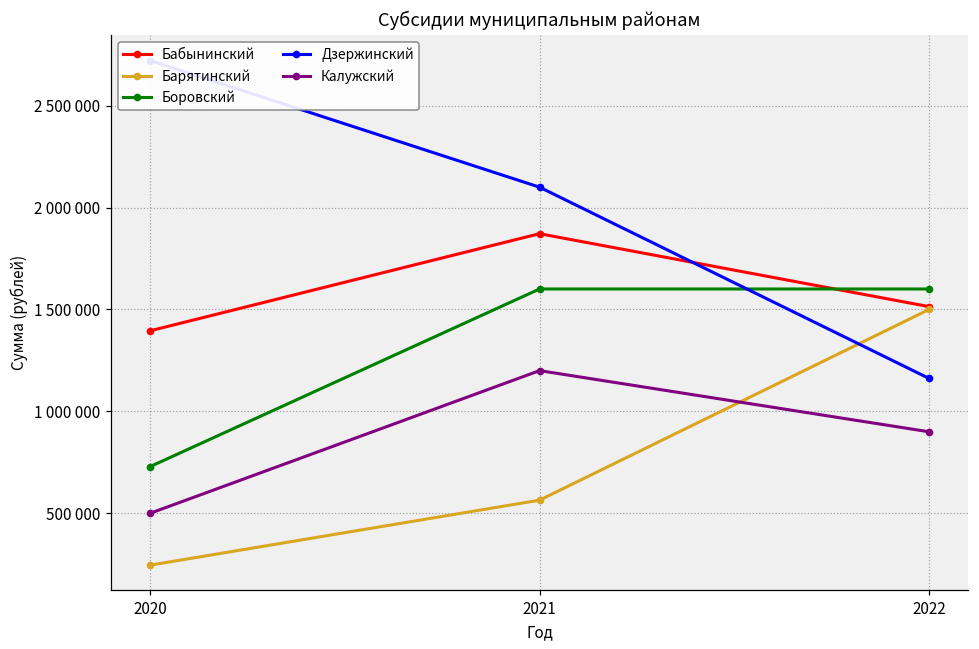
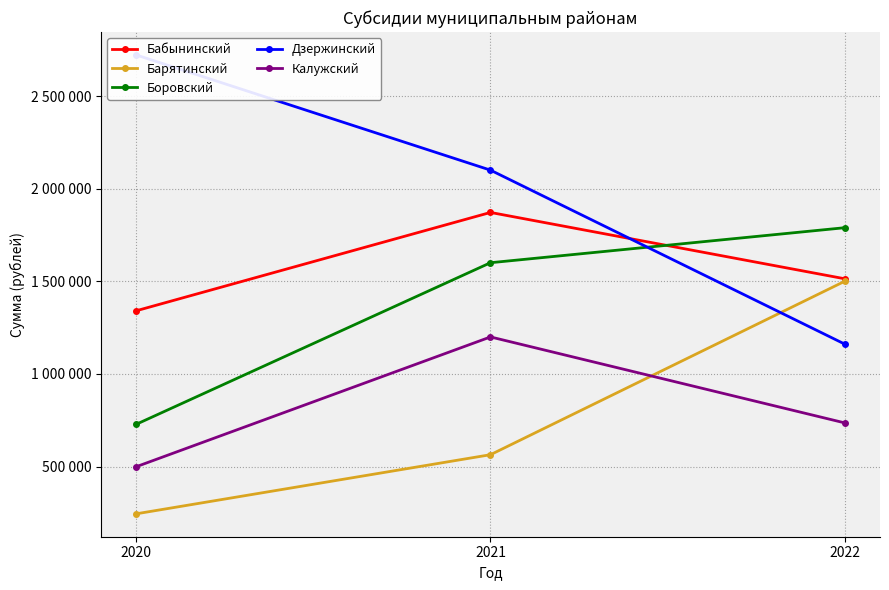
Бабынинский, 2020: 1400000 -> 1340000
Боровский, 2022: 1600000 -> 1790000
Калужский, 2022: 900000 -> 740000
